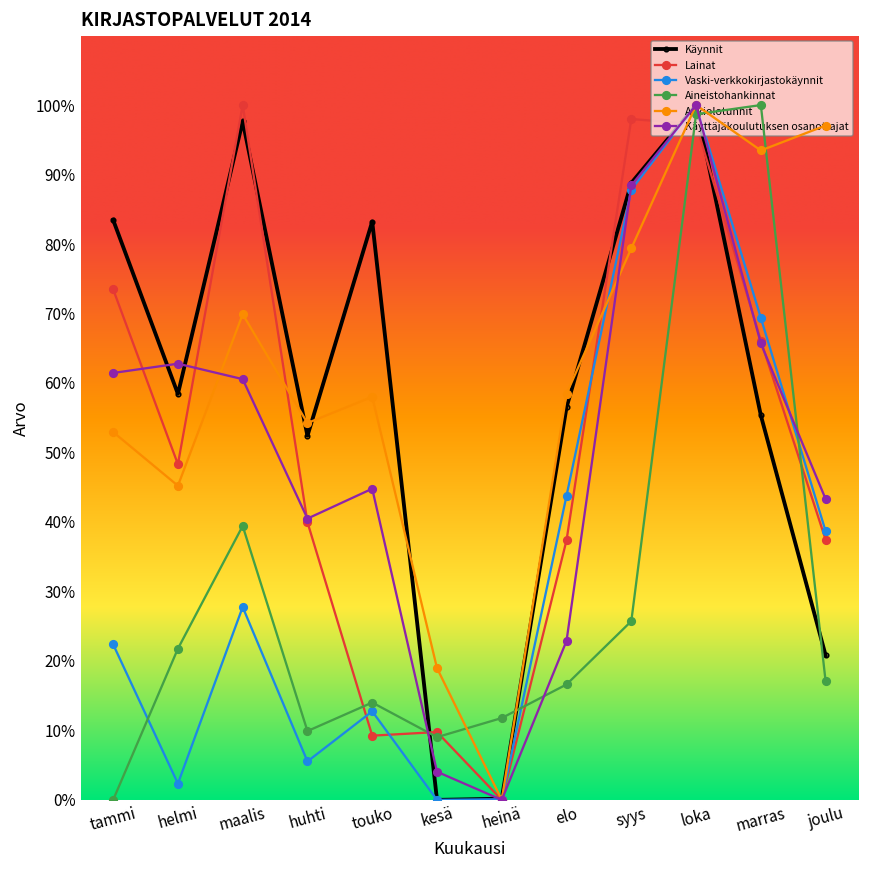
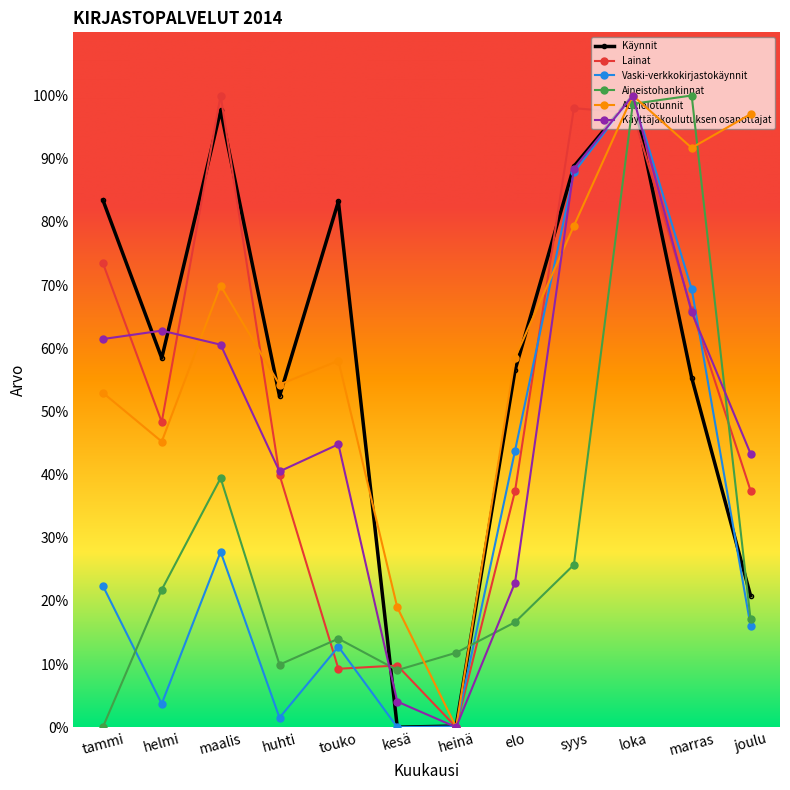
Vaski-verkkokirjastokäynnit, helmi: 2% -> 4%
Vaski-verkkokirjastokäynnit, huhti: 6% -> 1%
Aukiolotunnit, marras: 93% -> 92%
Vaski-verkkokirjastokäynnit, joulu: 39% -> 16%
